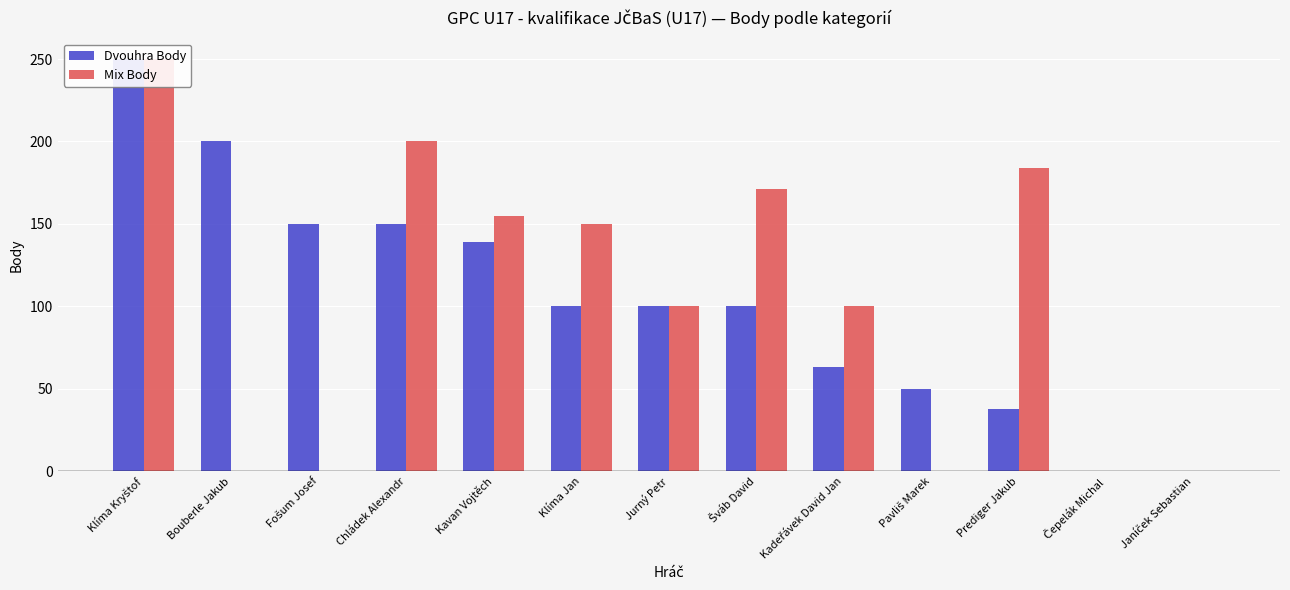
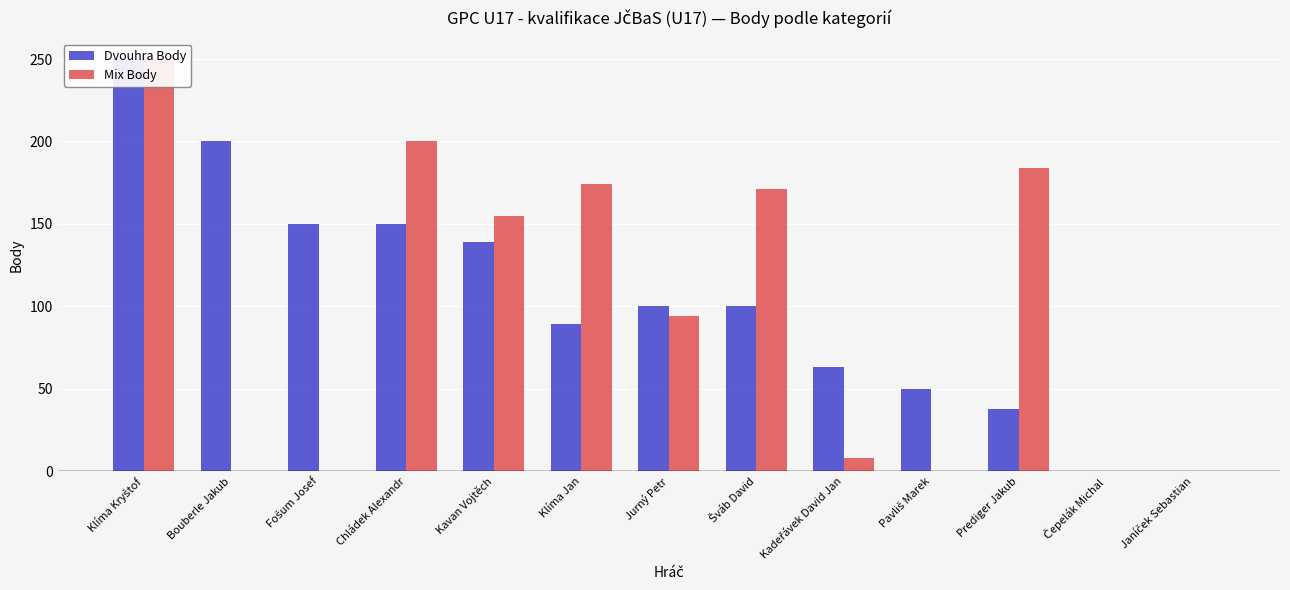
Dvouhra Body, Klíma Jan: 100 -> 89
Mix Body, Klíma Jan: 150 -> 174
Mix Body, Jurný Petr: 100 -> 94
Mix Body, Kadeřávek David Jan: 100 -> 8
